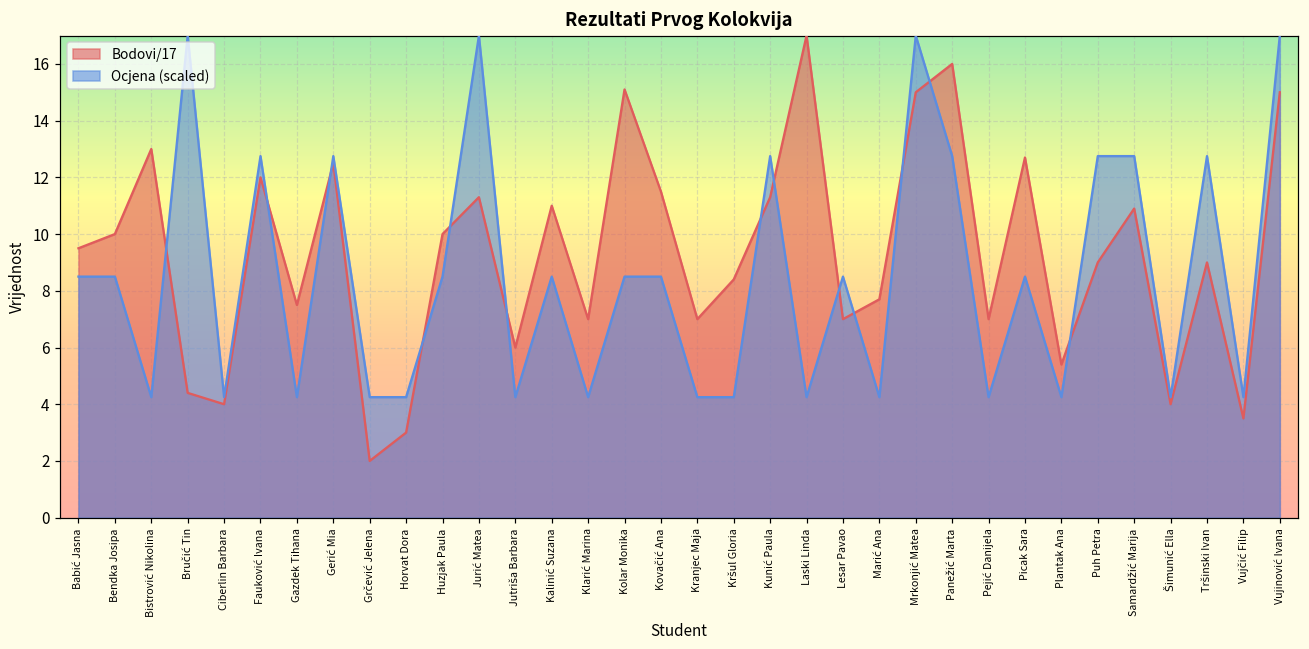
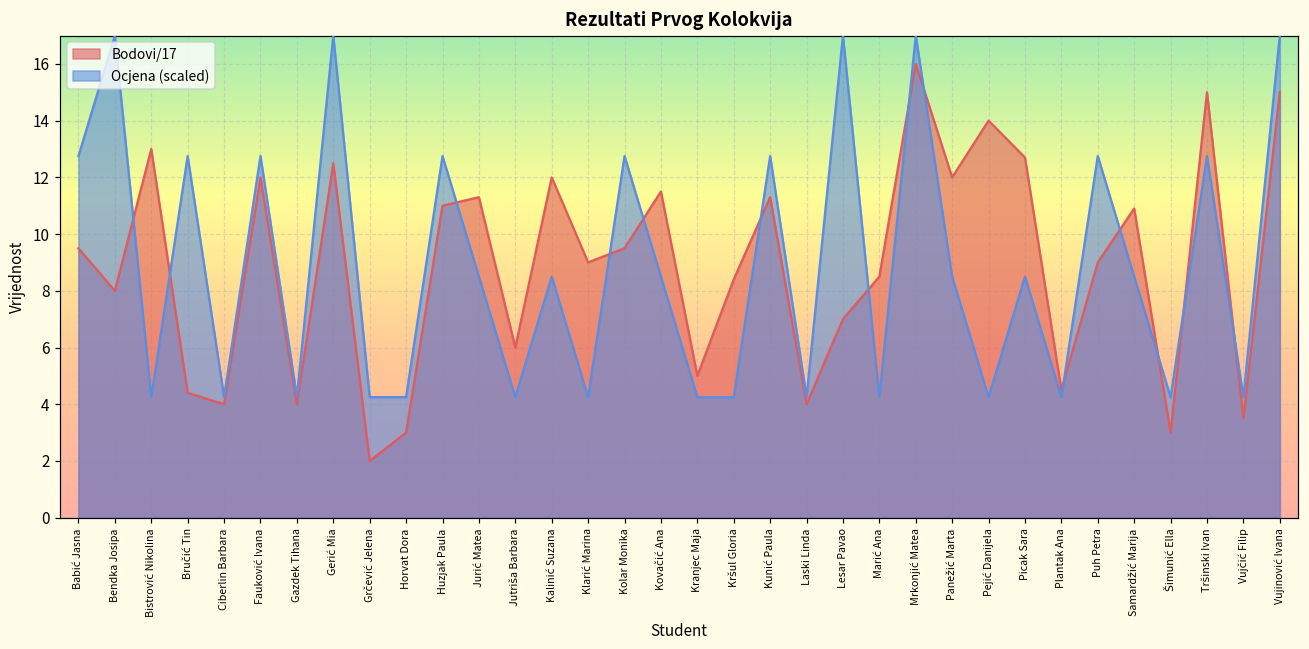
Ocjena (scaled), Babić Jasna: 8.5 -> 12.8
Bodovi/17, Bendka Josipa: 10 -> 8
Ocjena (scaled), Bendka Josipa: 8.5 -> 17.0
Ocjena (scaled), Bručić Tin: 17.0 -> 12.8
Bodovi/17, Gazdek Tihana: 7.5 -> 4.0
Ocjena (scaled), Gerić Mia: 12.8 -> 17.0
Bodovi/17, Huzjak Paula: 10 -> 11
Ocjena (scaled), Huzjak Paula: 8.5 -> 12.8
Ocjena (scaled), Jurić Matea: 17.0 -> 8.5
Bodovi/17, Kalinić Suzana: 11 -> 12
Bodovi/17, Klarić Marina: 7 -> 9
Bodovi/17, Kolar Monika: 15.1 -> 9.5
Ocjena (scaled), Kolar Monika: 8.5 -> 12.8
Bodovi/17, Kranjec Maja: 7 -> 5
Bodovi/17, Laski Linda: 17 -> 4
Ocjena (scaled), Lesar Pavao: 8.5 -> 17.0
Bodovi/17, Marić Ana: 7.7 -> 8.5
Bodovi/17, Mrkonjić Matea: 15 -> 16
Bodovi/17, Panežić Marta: 16 -> 12
Ocjena (scaled), Panežić Marta: 12.8 -> 8.5
Bodovi/17, Pejić Danijela: 7 -> 14
Bodovi/17, Plantak Ana: 5.4 -> 4.5
Ocjena (scaled), Samardžić Marija: 12.8 -> 8.5
Bodovi/17, Šimunić Ella: 4 -> 3
Bodovi/17, Tršinski Ivan: 9 -> 15
